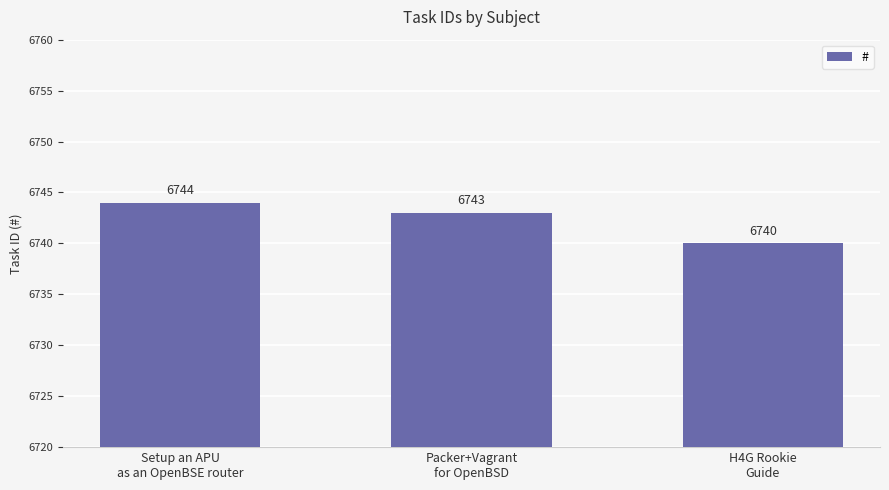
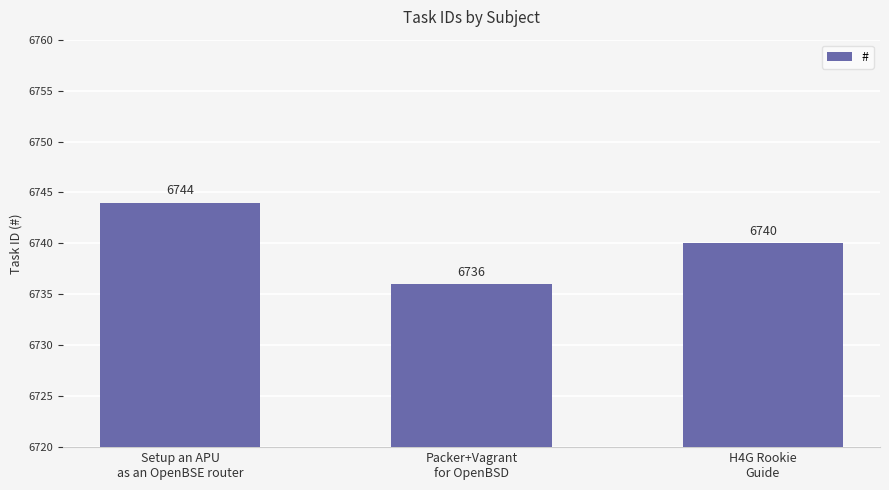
Packer+Vagrant for OpenBSD: 6743 -> 6736
